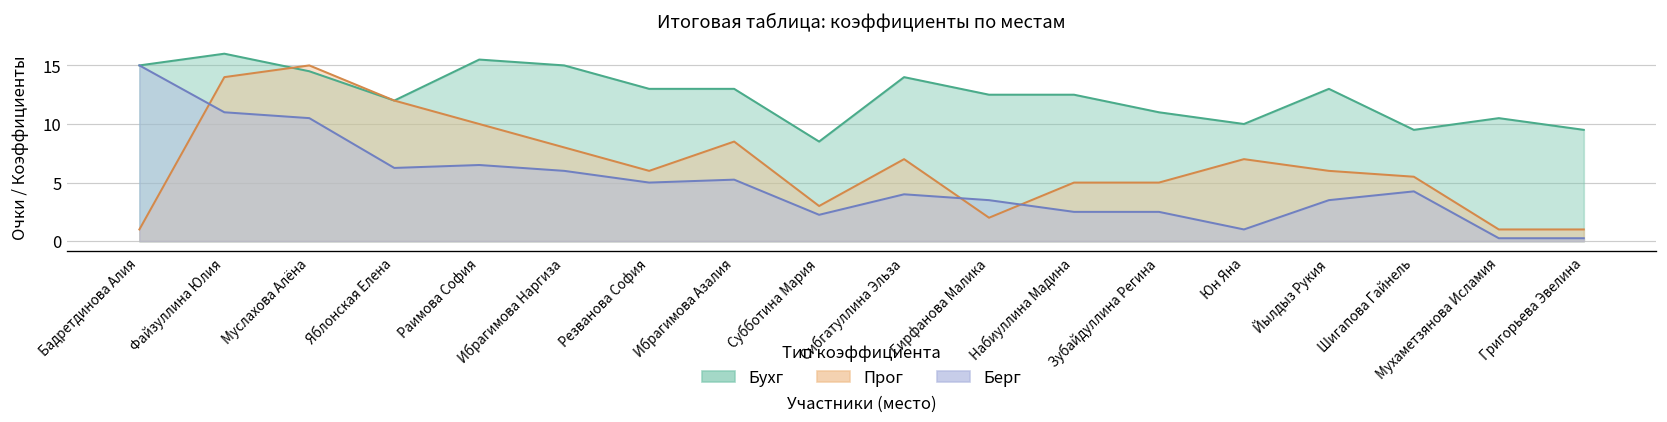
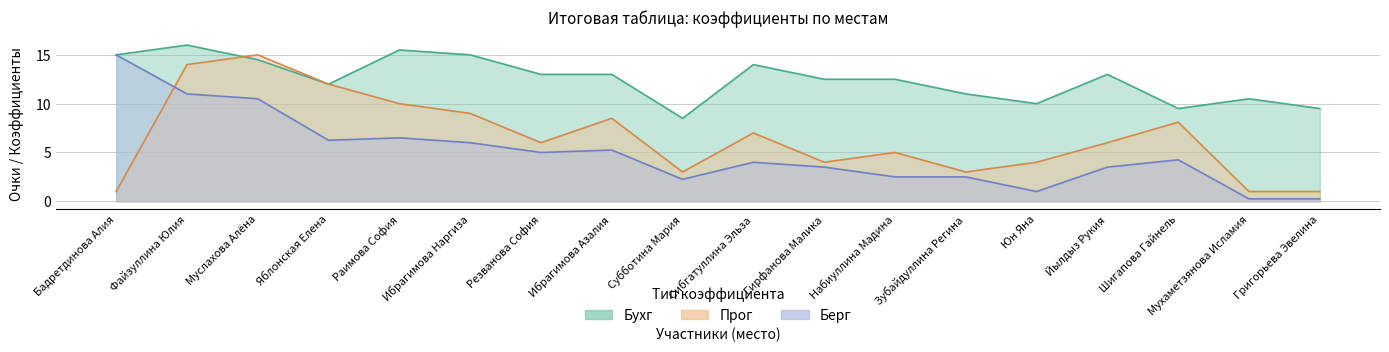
Прог, Ибрагимова Наргиза: 8 -> 9
Прог, Гирфанова Малика: 2 -> 4
Прог, Зубайдуллина Регина: 5 -> 3
Прог, Юн Яна: 7 -> 4
Прог, Шигапова Гайнель: 6 -> 8
